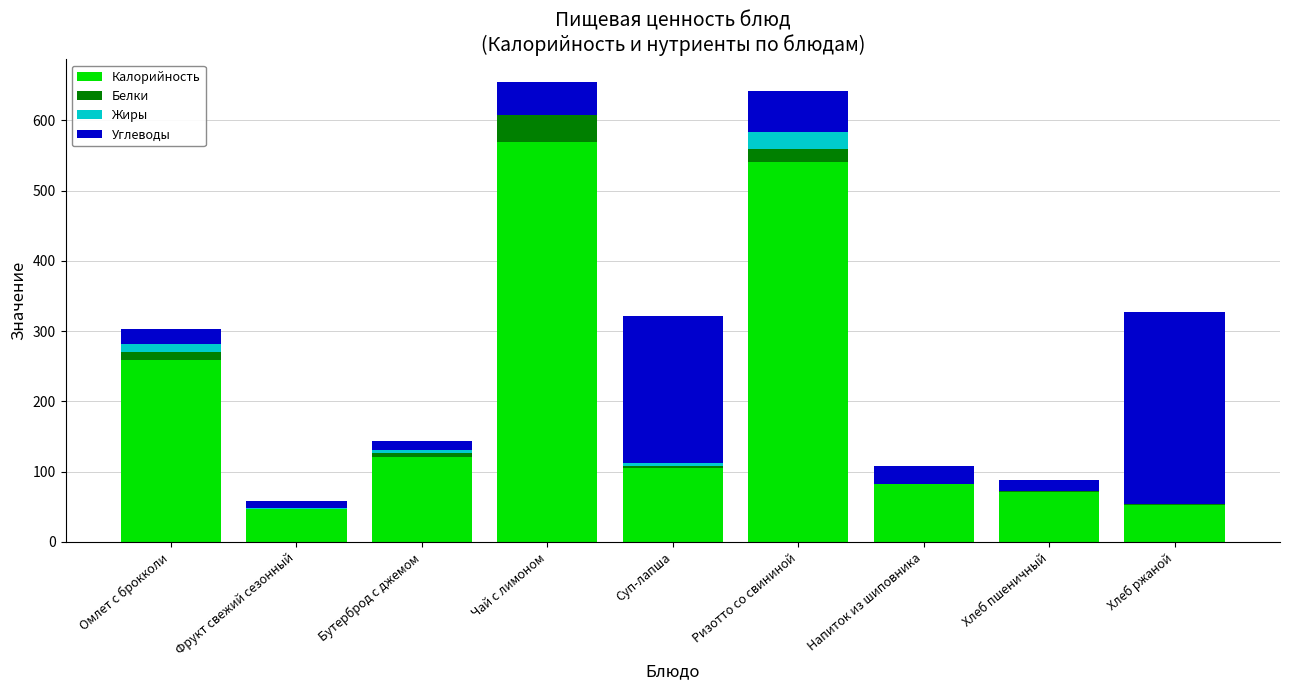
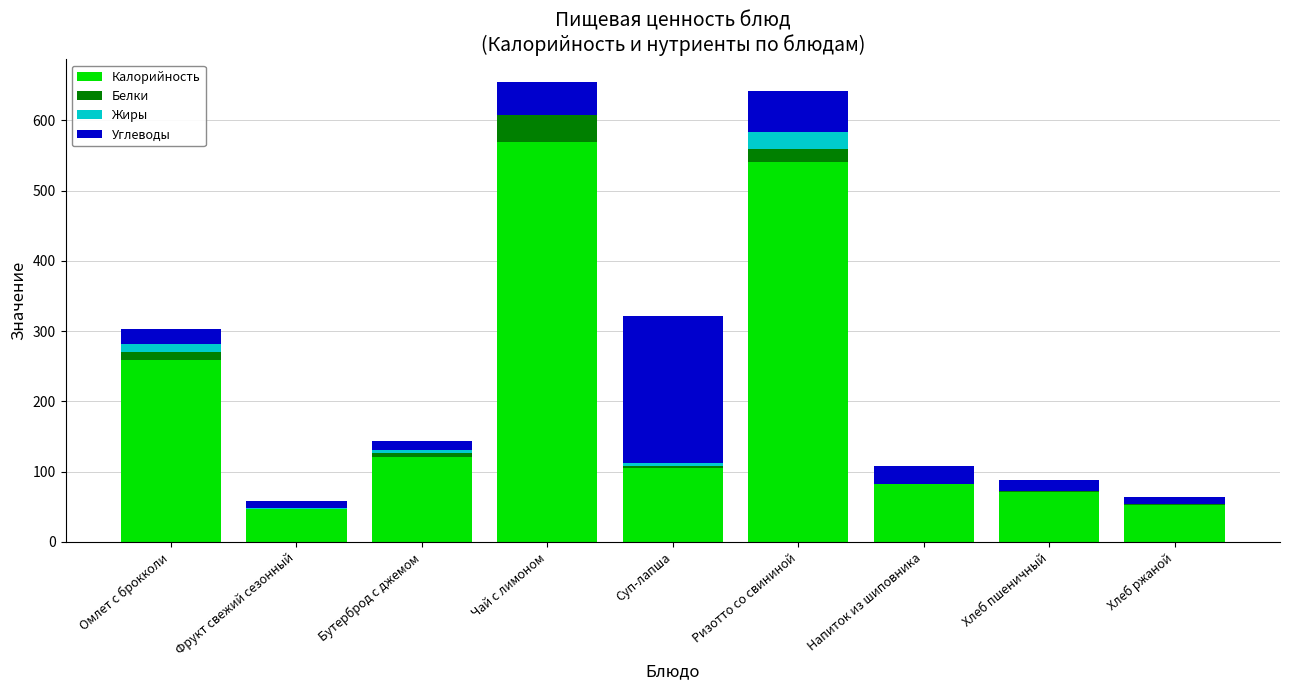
Углеводы, Хлеб ржаной: 270 -> 10
